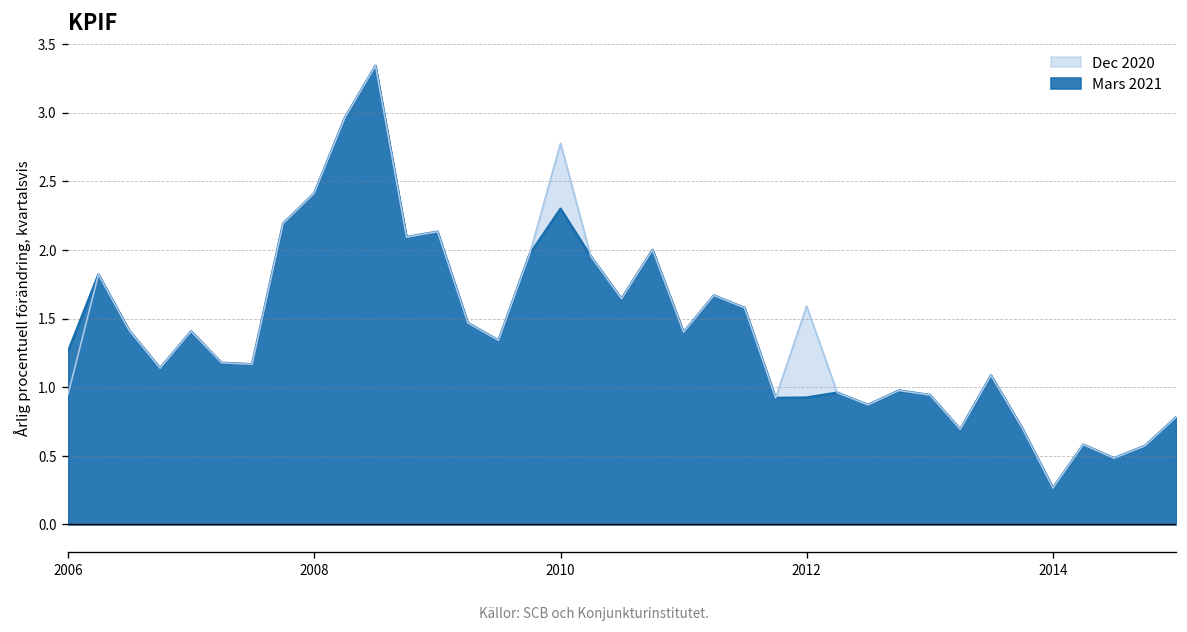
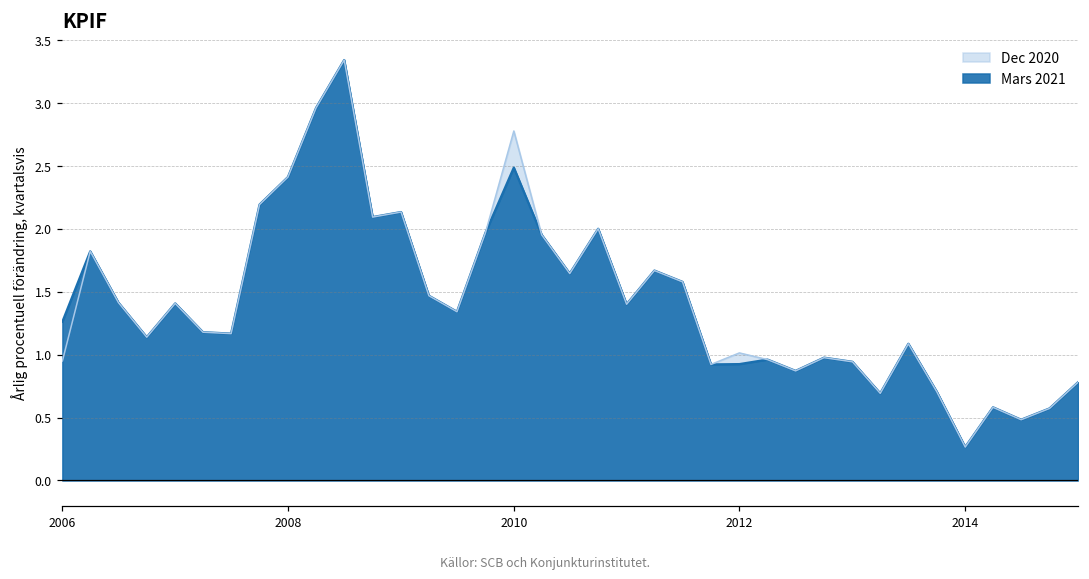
Mars 2021, 2010: 2.30 -> 2.49
Dec 2020, 2012: 1.59 -> 1.01
